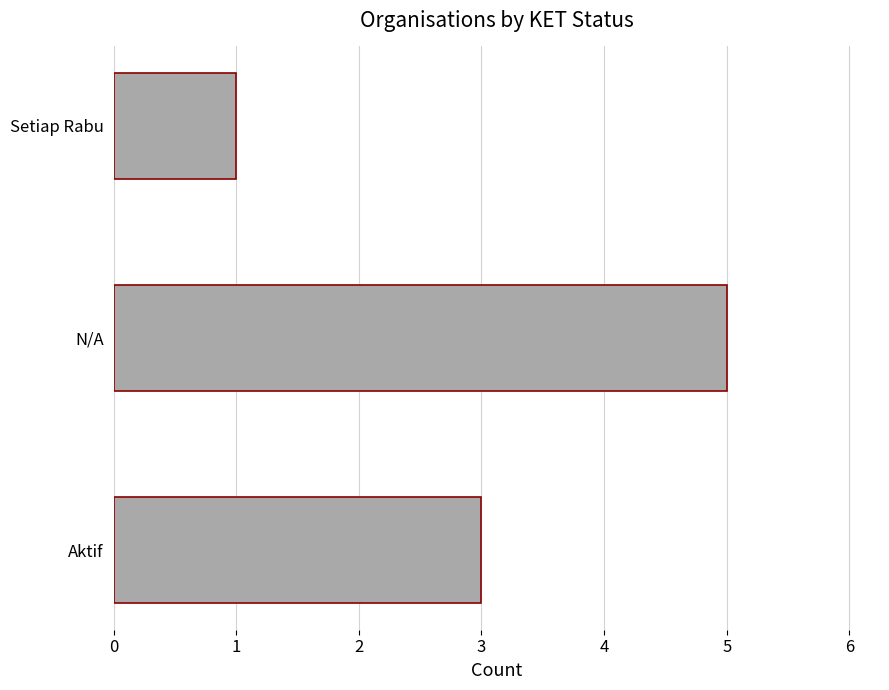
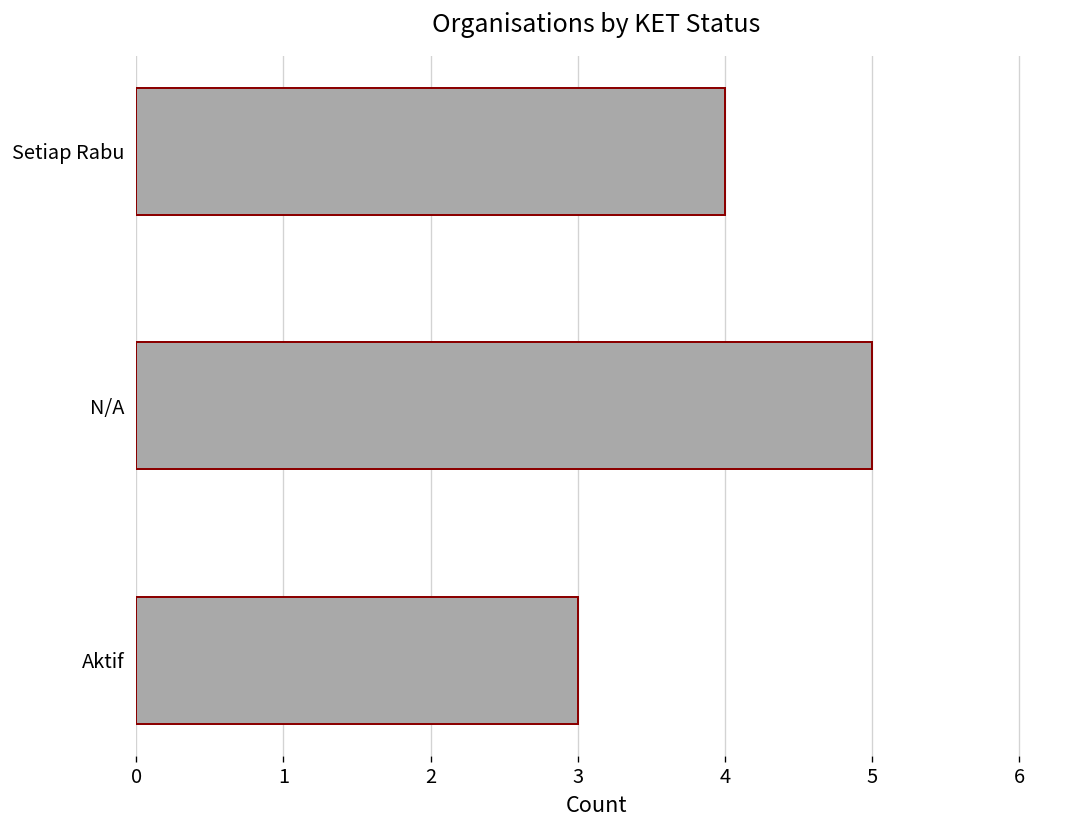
Setiap Rabu: 1 -> 4
